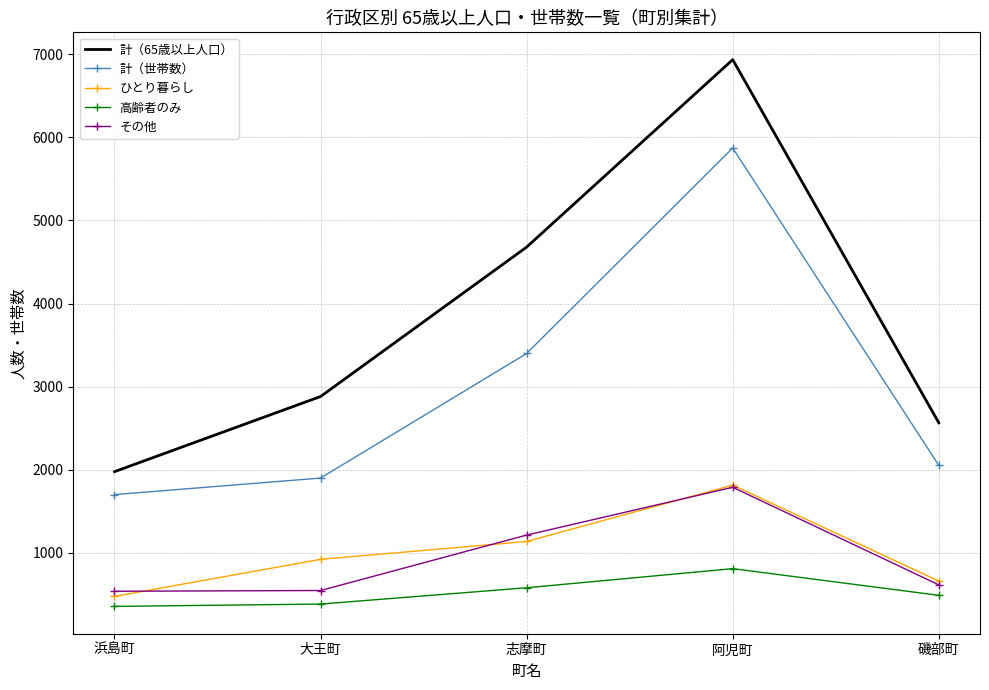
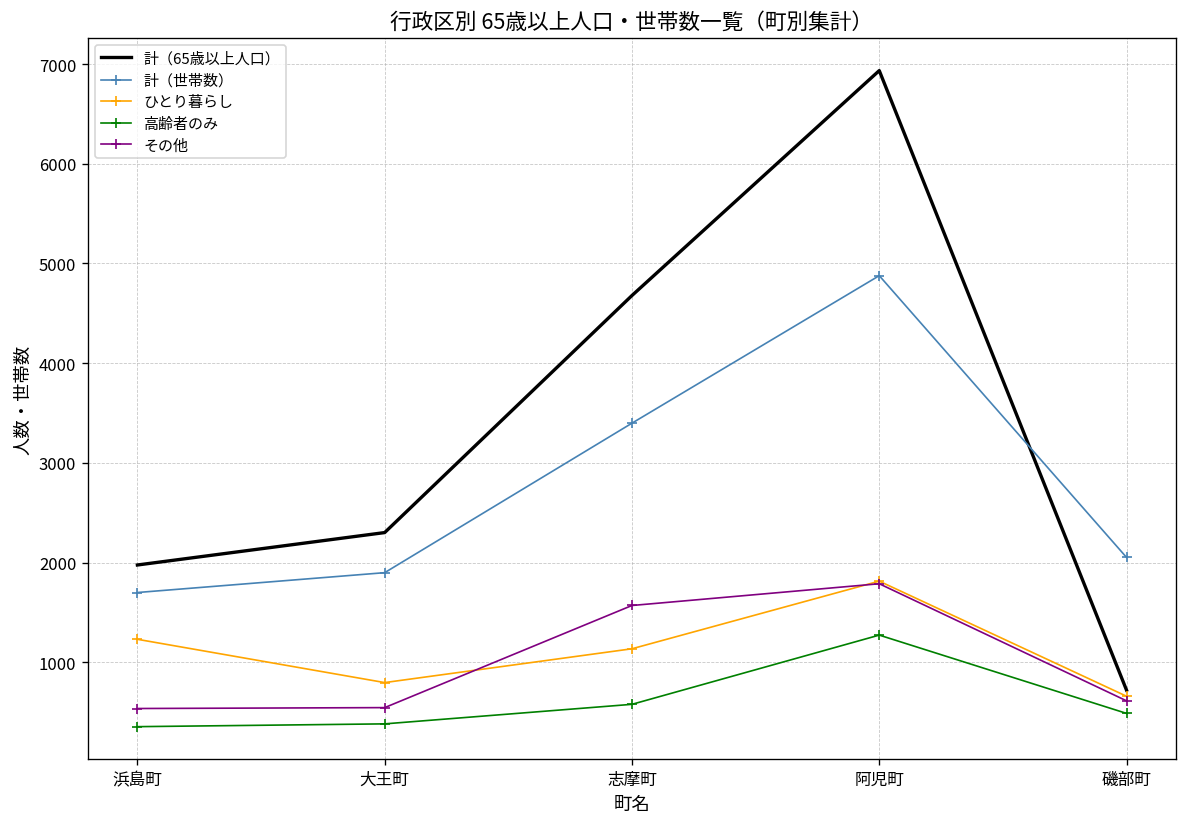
ひとり暮らし, 浜島町: 500 -> 1200
計（65歳以上人口）, 大王町: 2900 -> 2300
ひとり暮らし, 大王町: 900 -> 800
その他, 志摩町: 1200 -> 1600
計（世帯数）, 阿児町: 5900 -> 4900
高齢者のみ, 阿児町: 800 -> 1300
計（65歳以上人口）, 磯部町: 2600 -> 700
